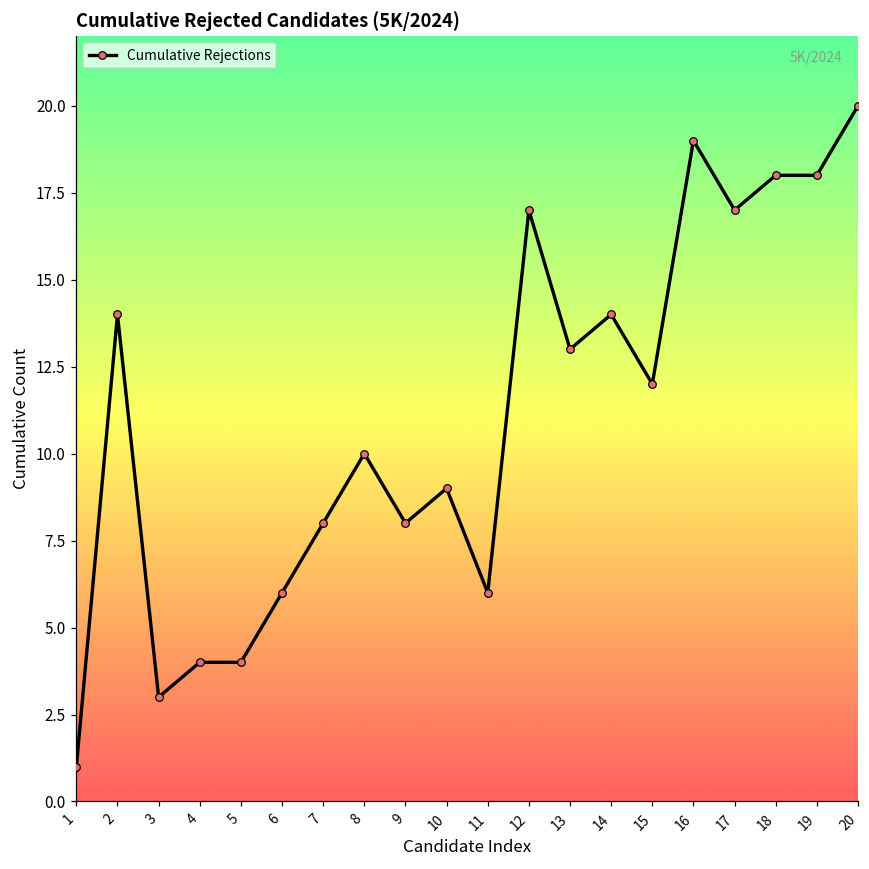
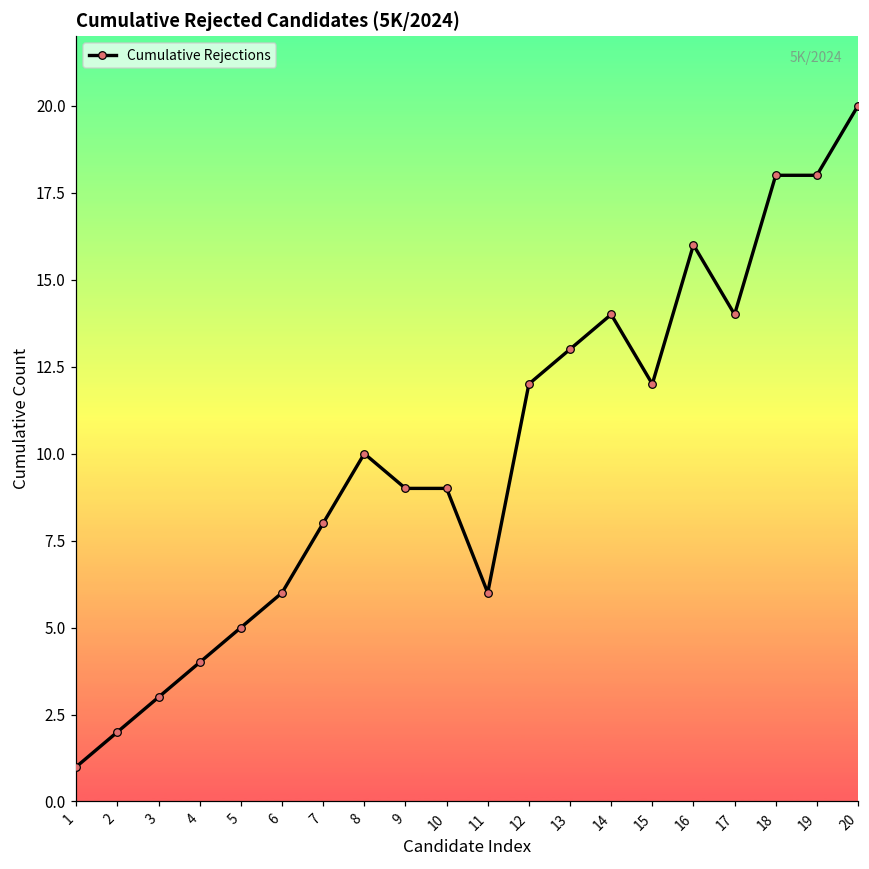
2: 14 -> 2
5: 4 -> 5
9: 8 -> 9
12: 17 -> 12
16: 19 -> 16
17: 17 -> 14
